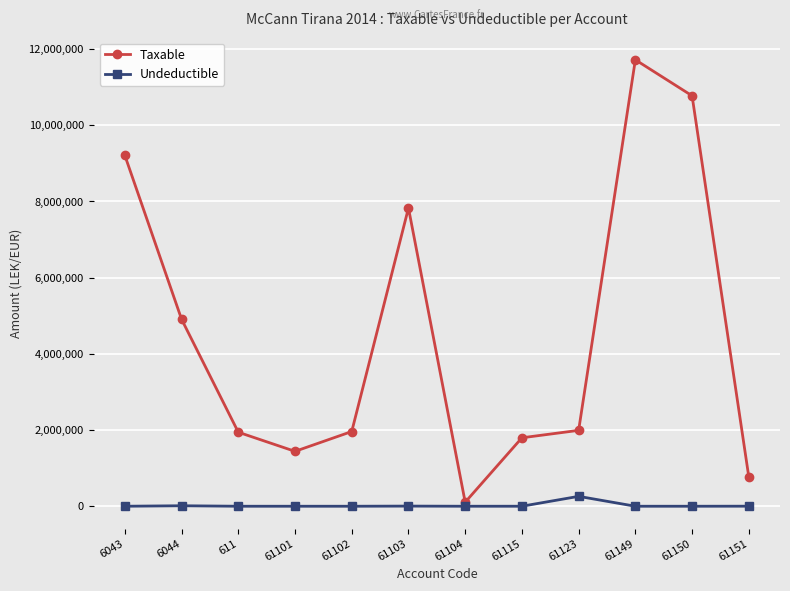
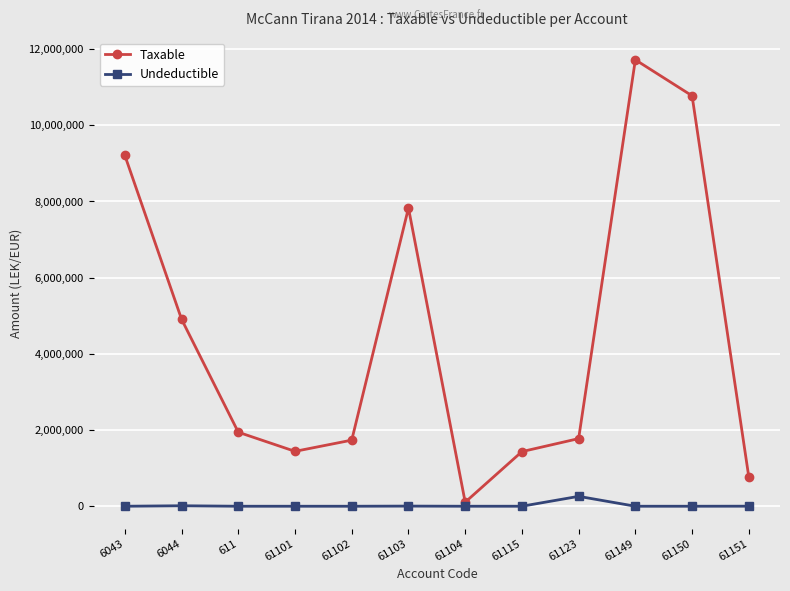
Taxable, 61102: 2,000,000 -> 1,700,000
Taxable, 61115: 1,800,000 -> 1,400,000
Taxable, 61123: 2,000,000 -> 1,800,000
